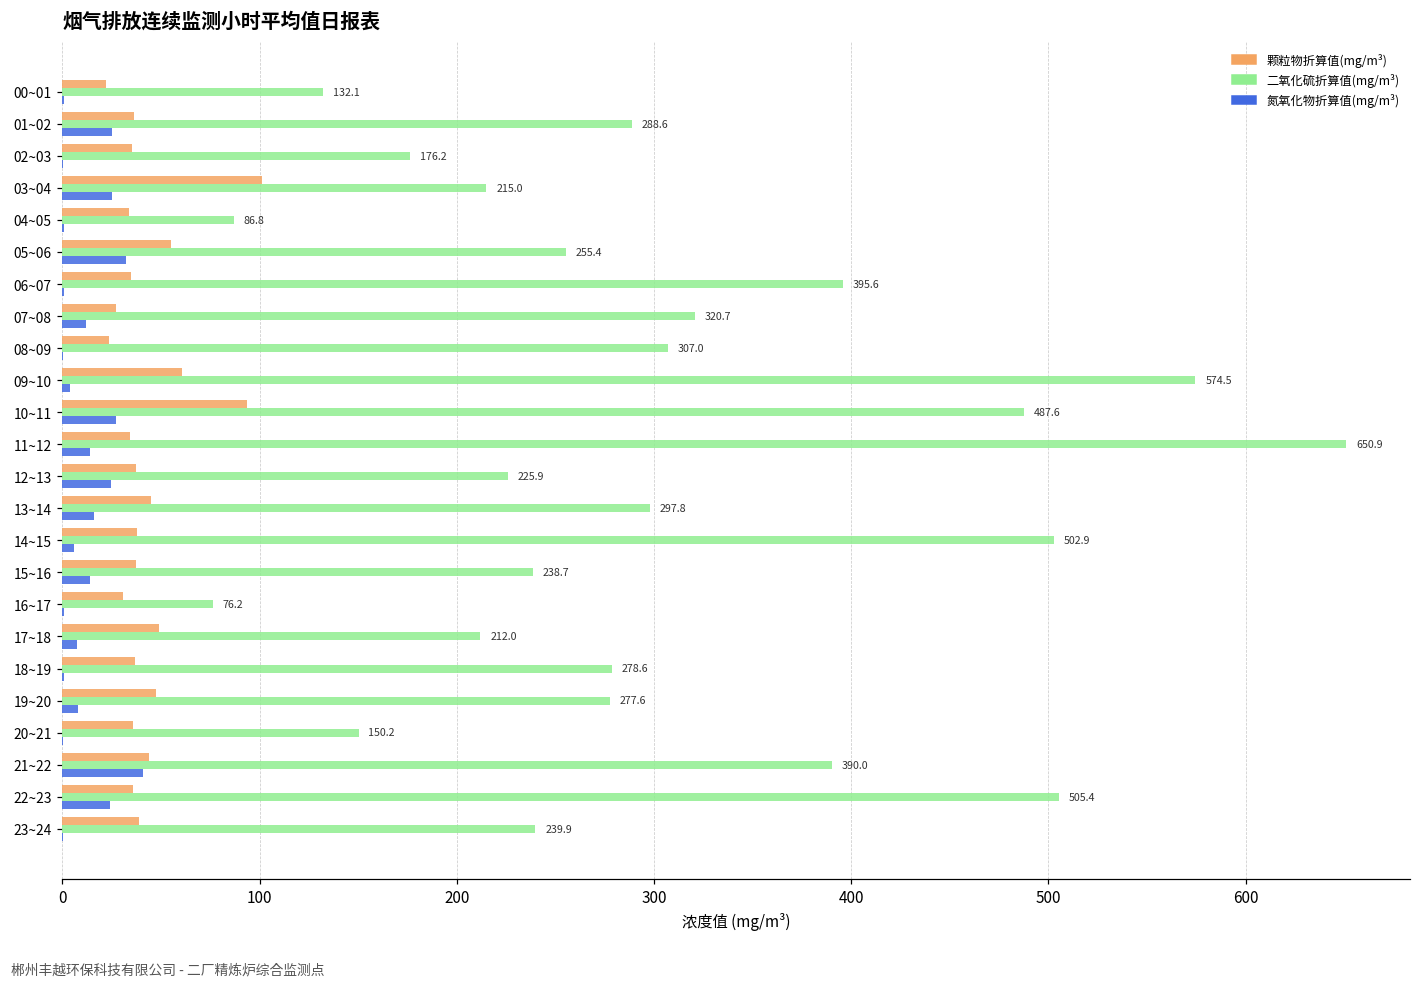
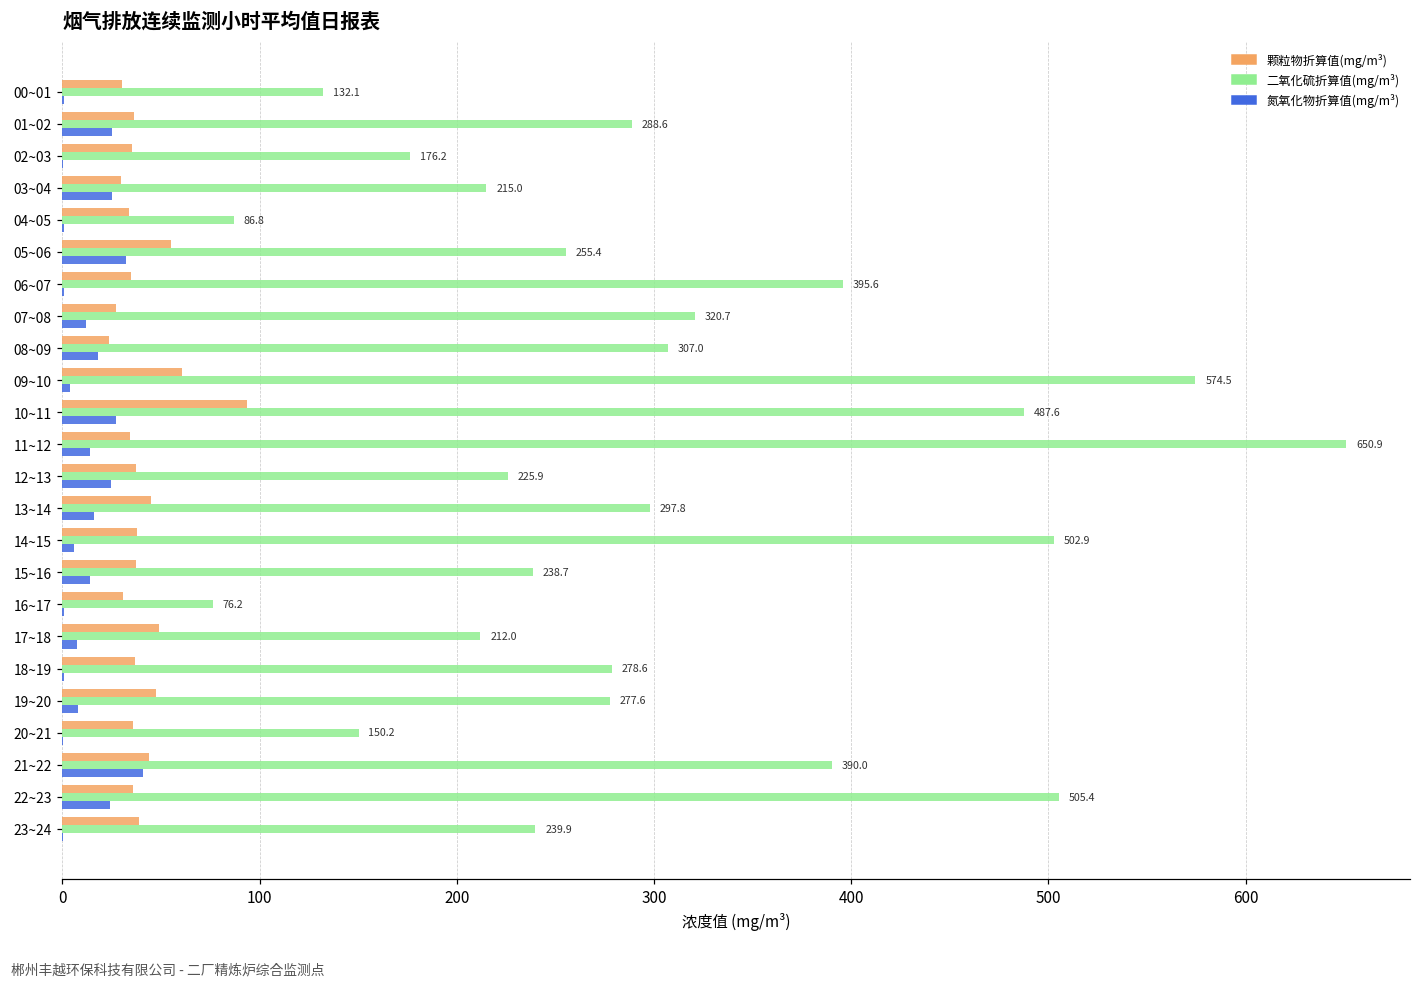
颗粒物折算值(mg/m³), 00~01: 22 -> 30
颗粒物折算值(mg/m³), 03~04: 101 -> 30
氮氧化物折算值(mg/m³), 08~09: 0 -> 18
